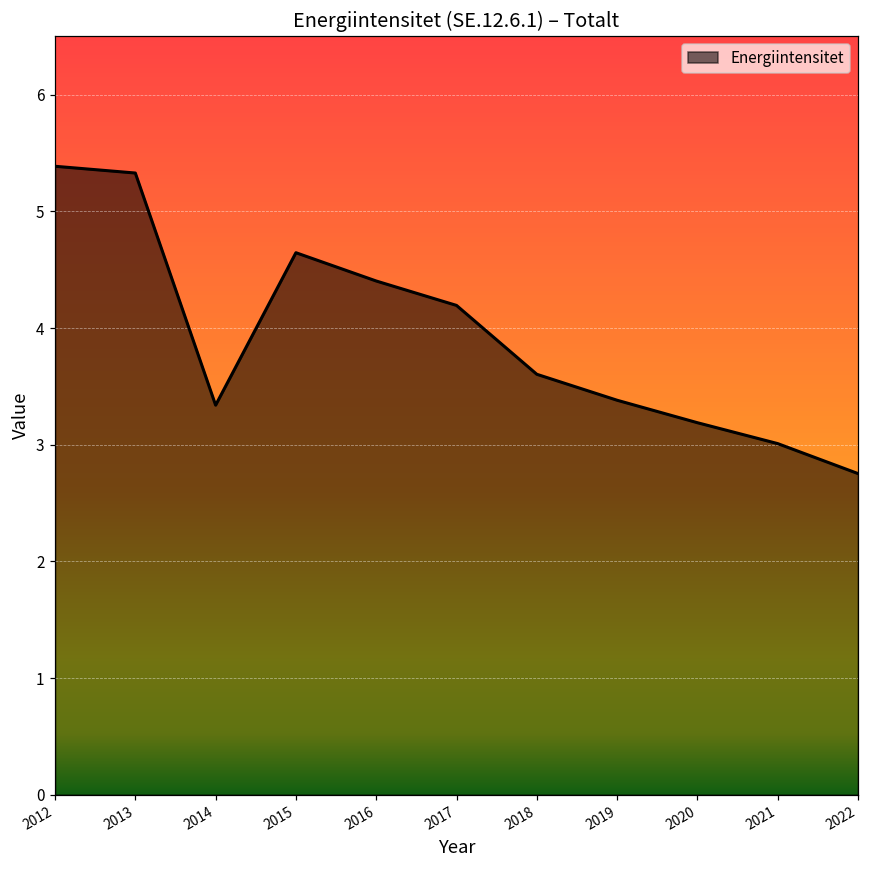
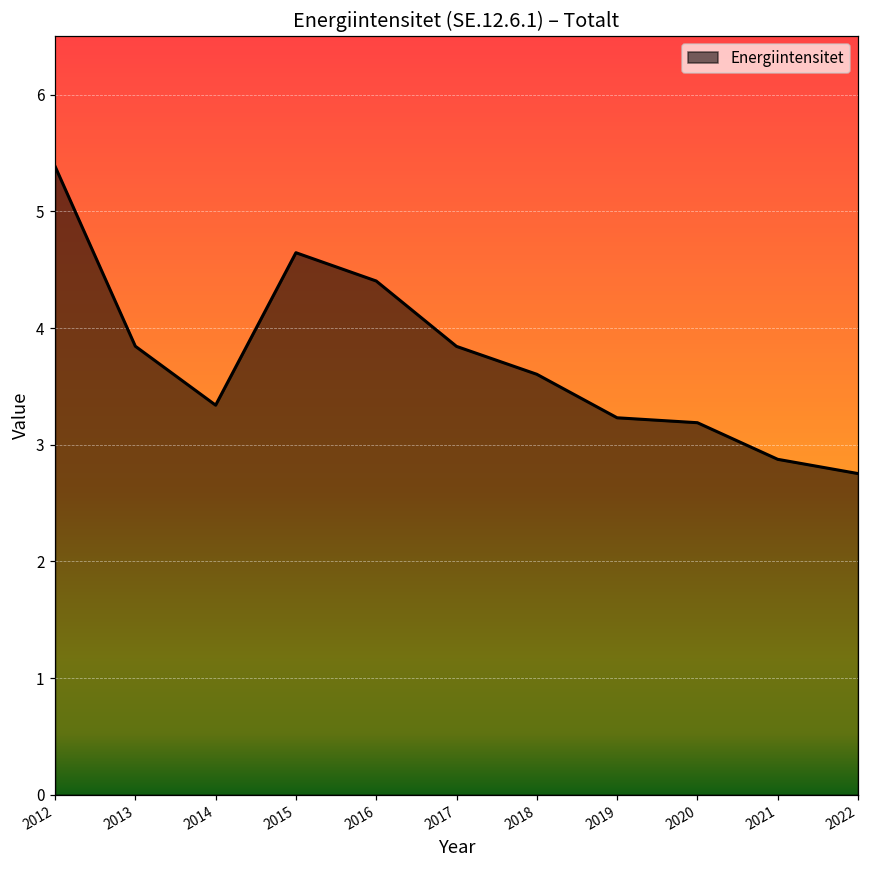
2013: 5.33 -> 3.84
2017: 4.19 -> 3.84
2019: 3.38 -> 3.23
2021: 3.01 -> 2.87
